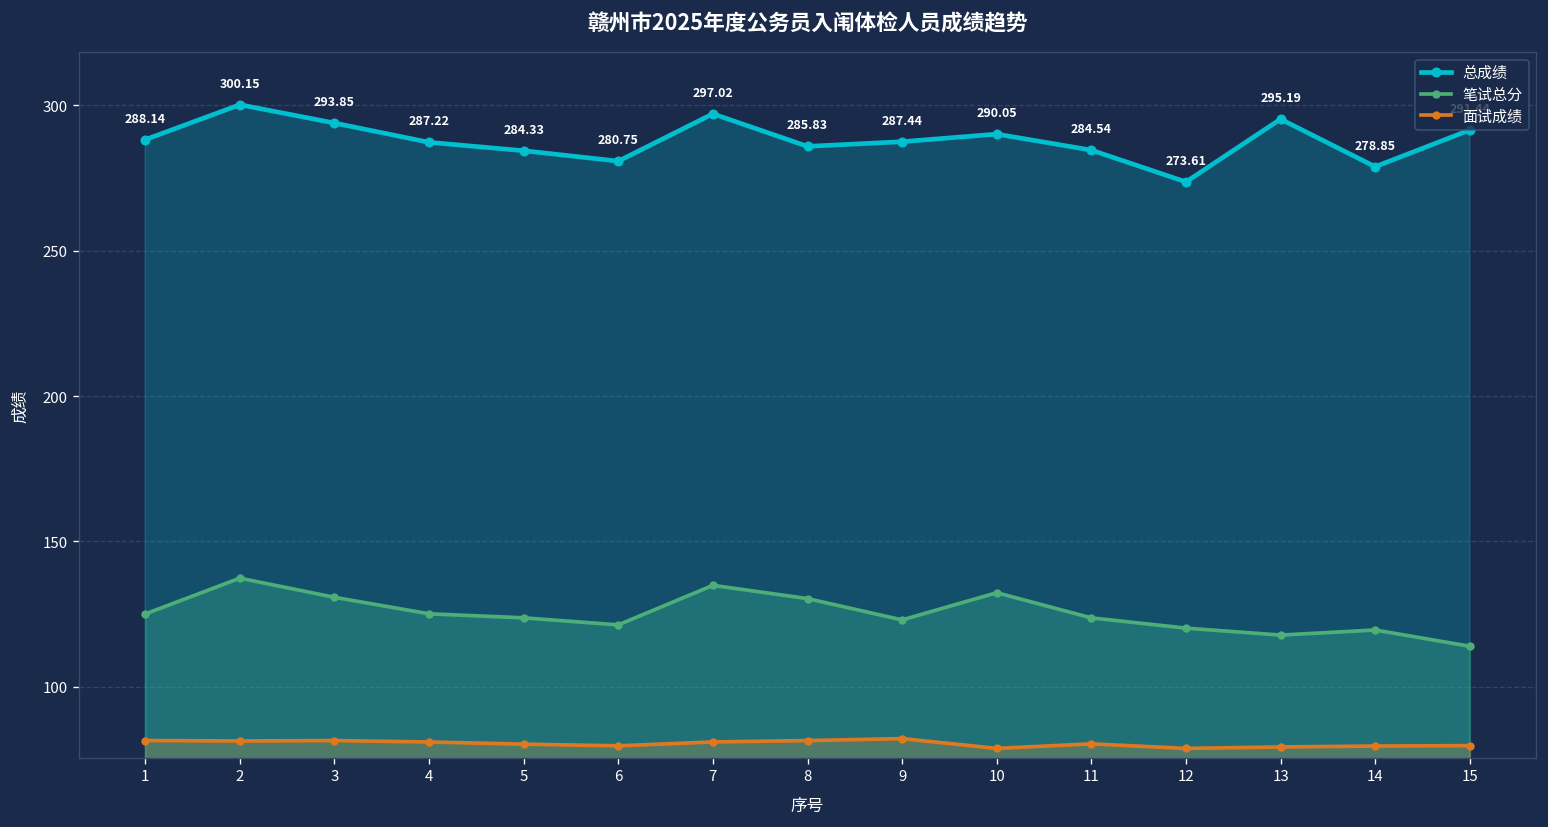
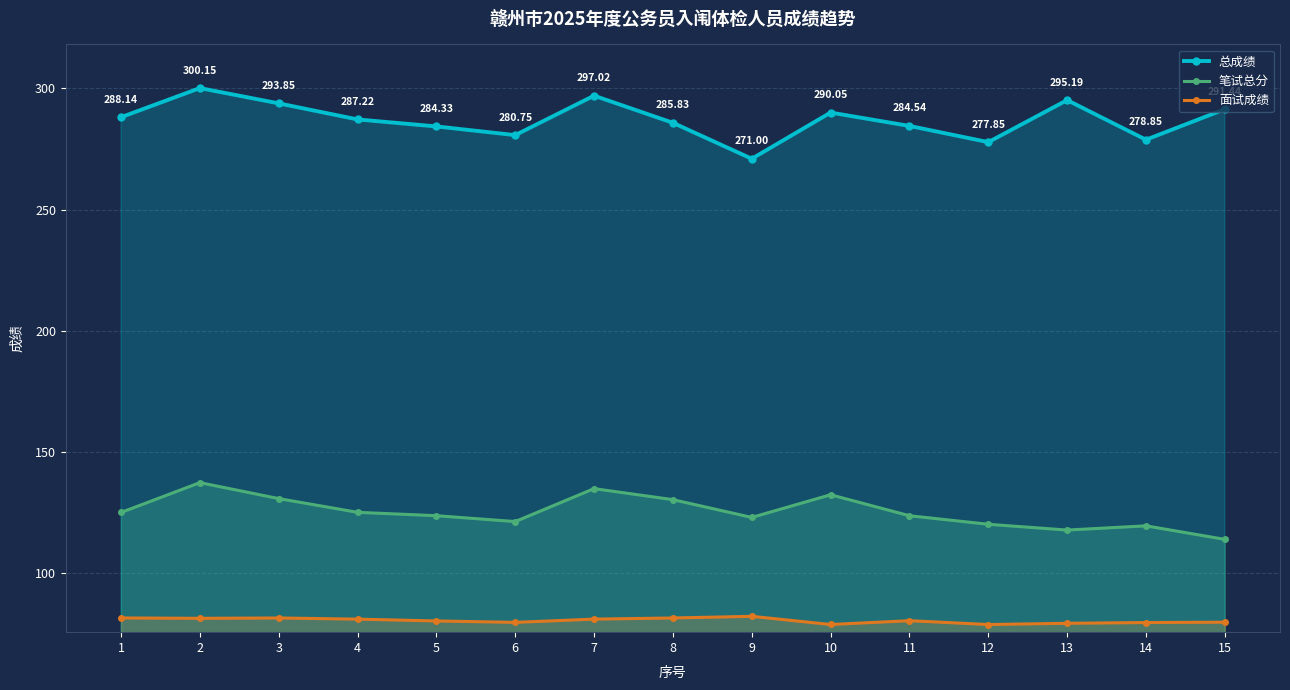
总成绩, 9: 287.44 -> 271.00
总成绩, 12: 273.61 -> 277.85
